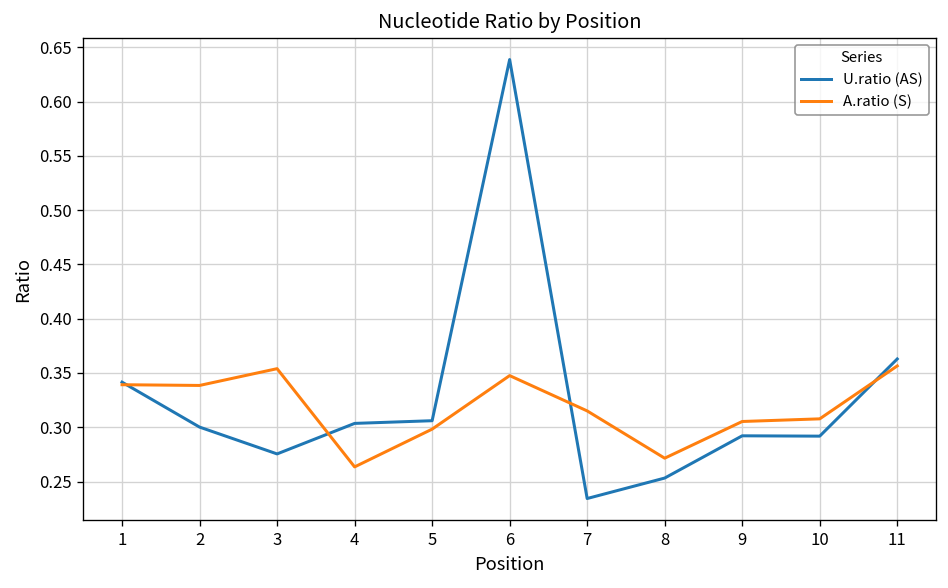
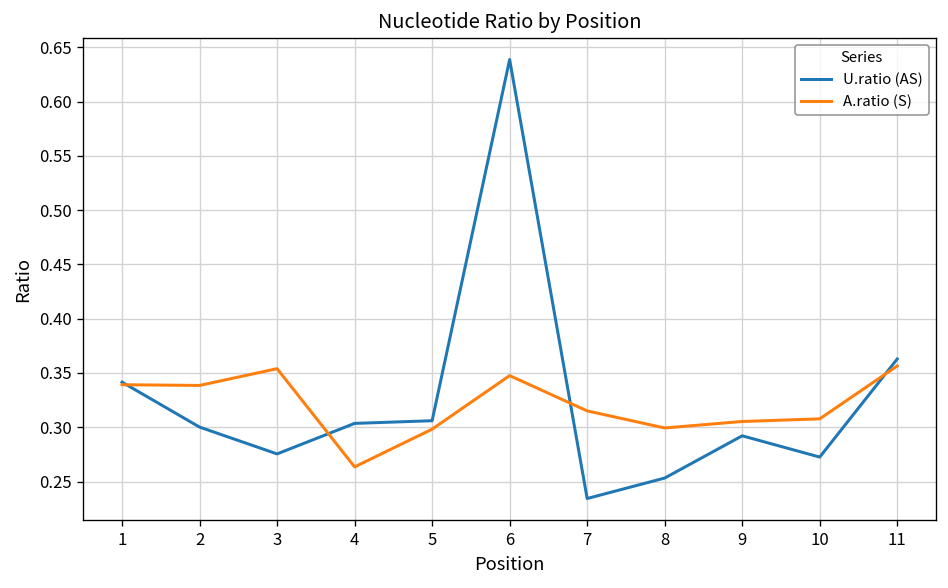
A.ratio (S), 8: 0.27 -> 0.30
U.ratio (AS), 10: 0.29 -> 0.27
